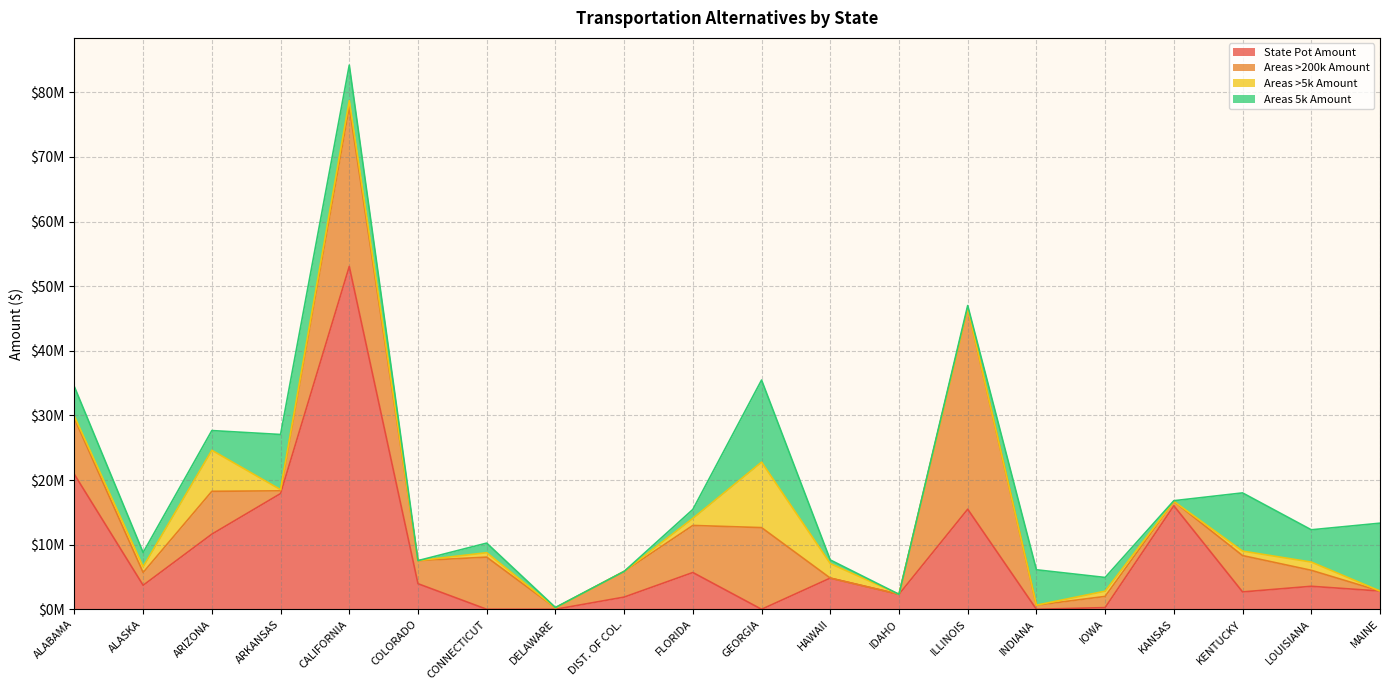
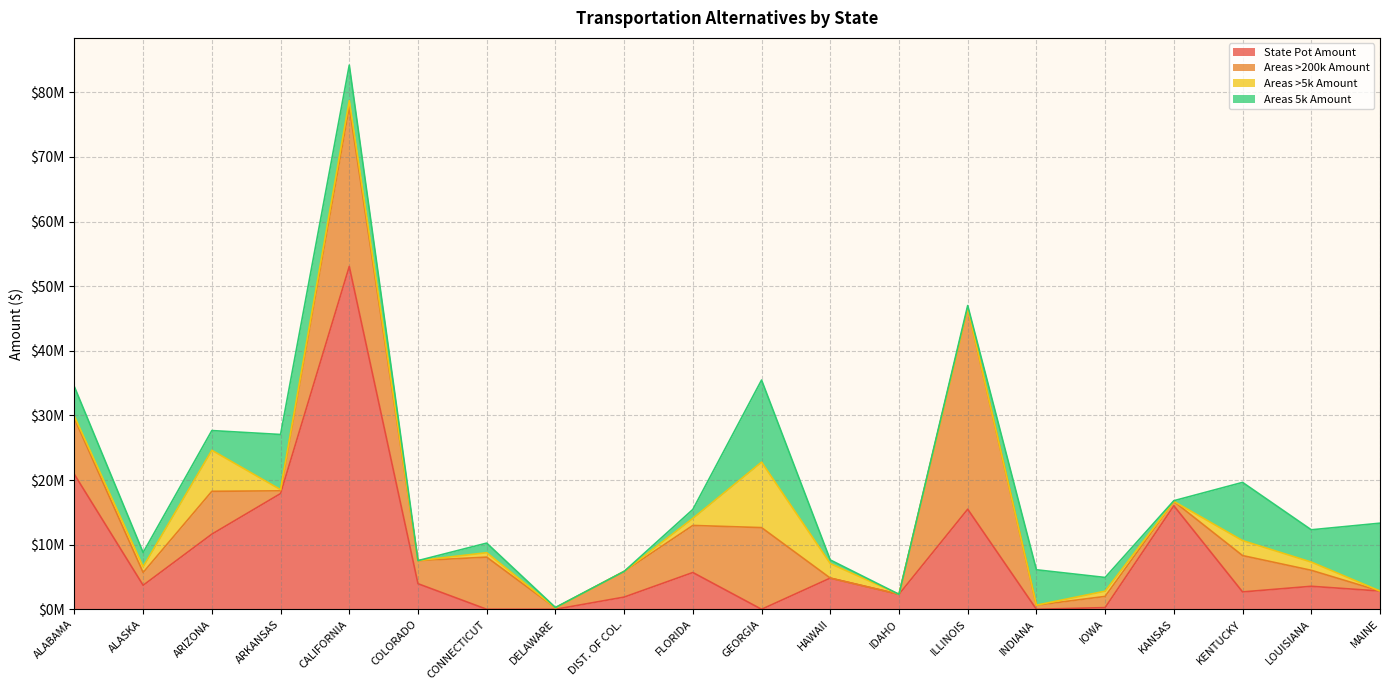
Areas >5k Amount, KENTUCKY: $1000000 -> $2000000
